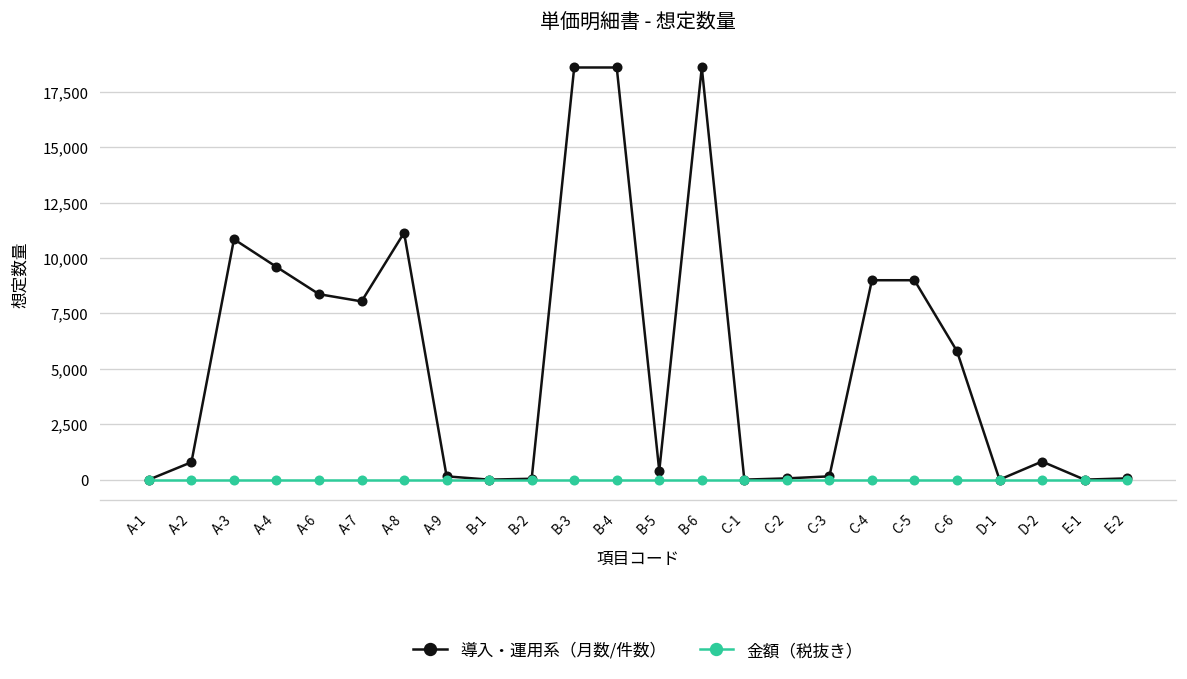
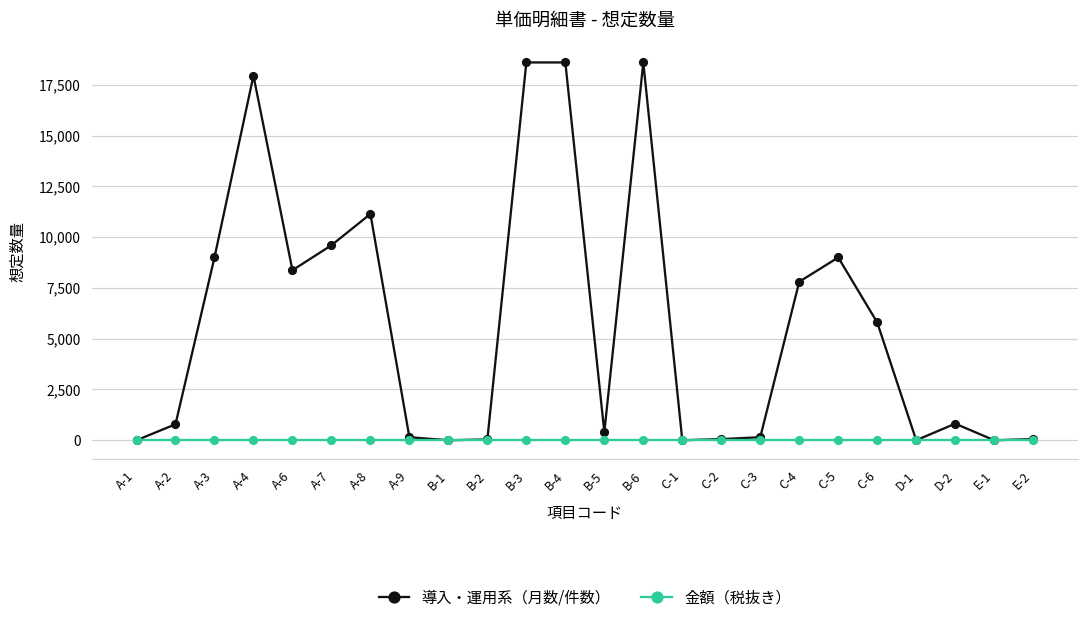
導入・運用系（月数/件数）, A-3: 10,900 -> 9,000
導入・運用系（月数/件数）, A-4: 9,600 -> 18,000
導入・運用系（月数/件数）, A-7: 8,000 -> 9,600
導入・運用系（月数/件数）, C-4: 9,000 -> 7,800
